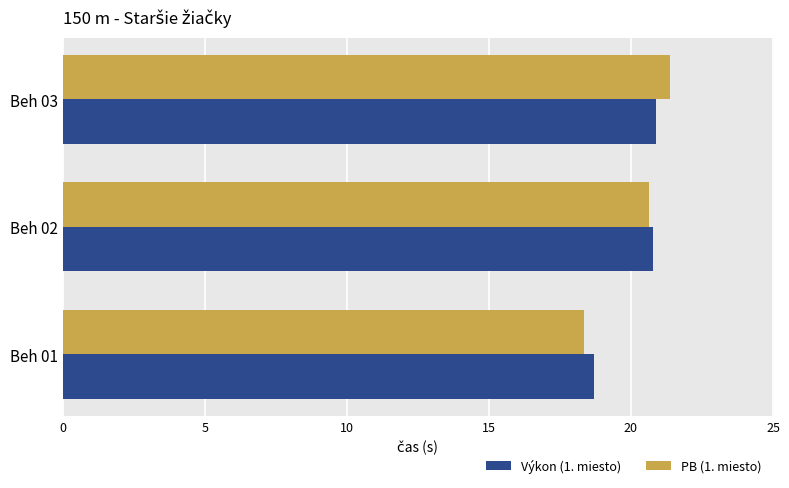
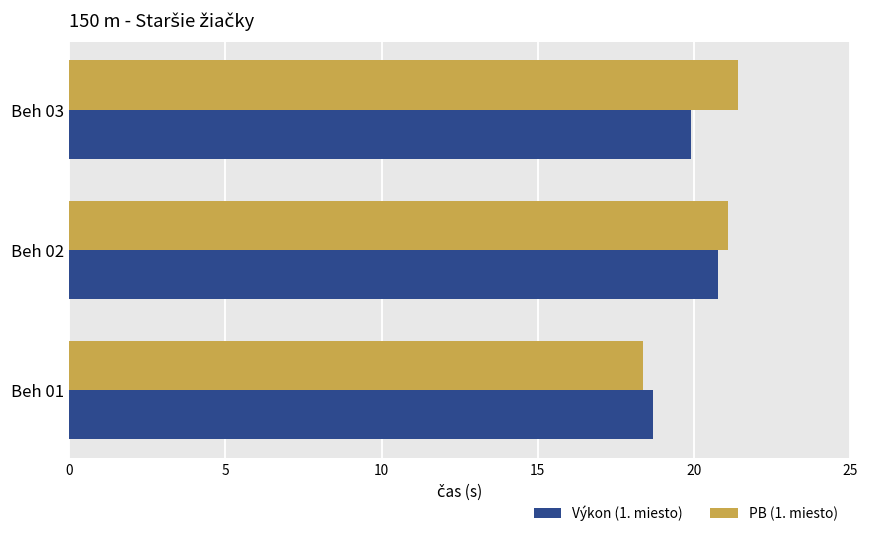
Výkon (1. miesto), Beh 03: 20.9 -> 19.9
PB (1. miesto), Beh 02: 20.7 -> 21.1
